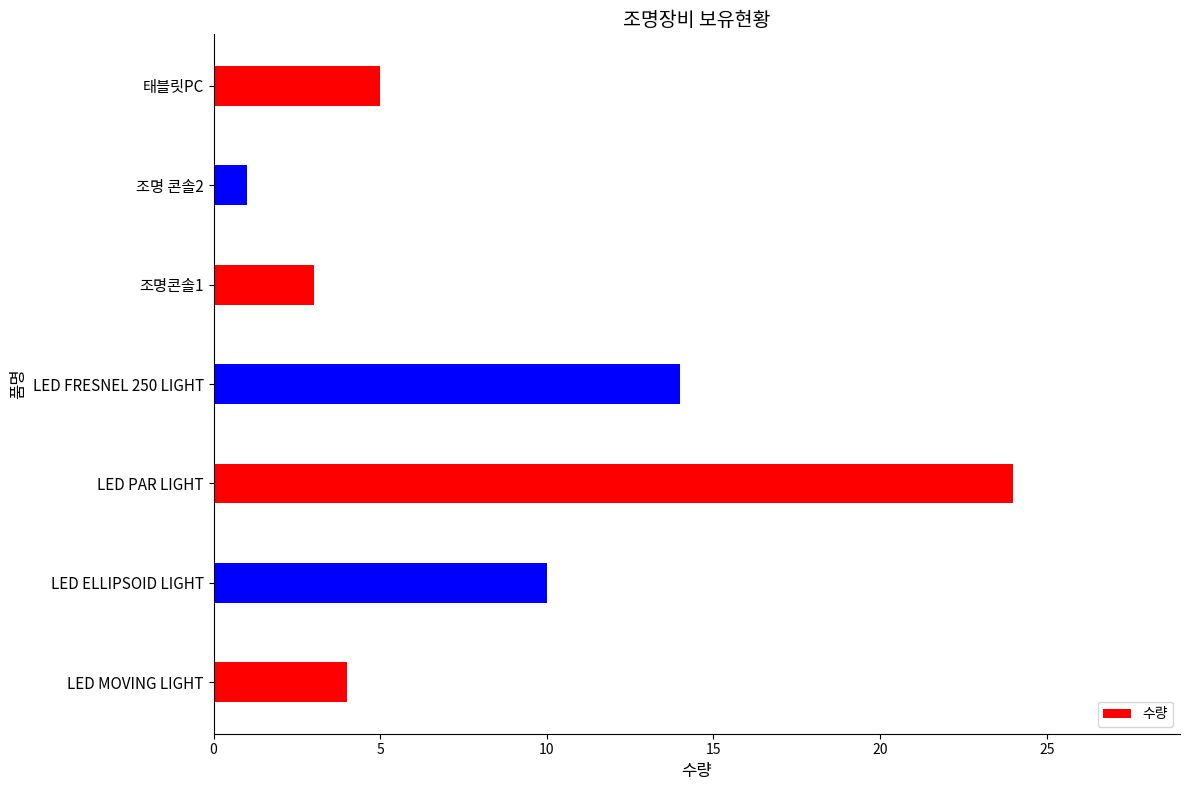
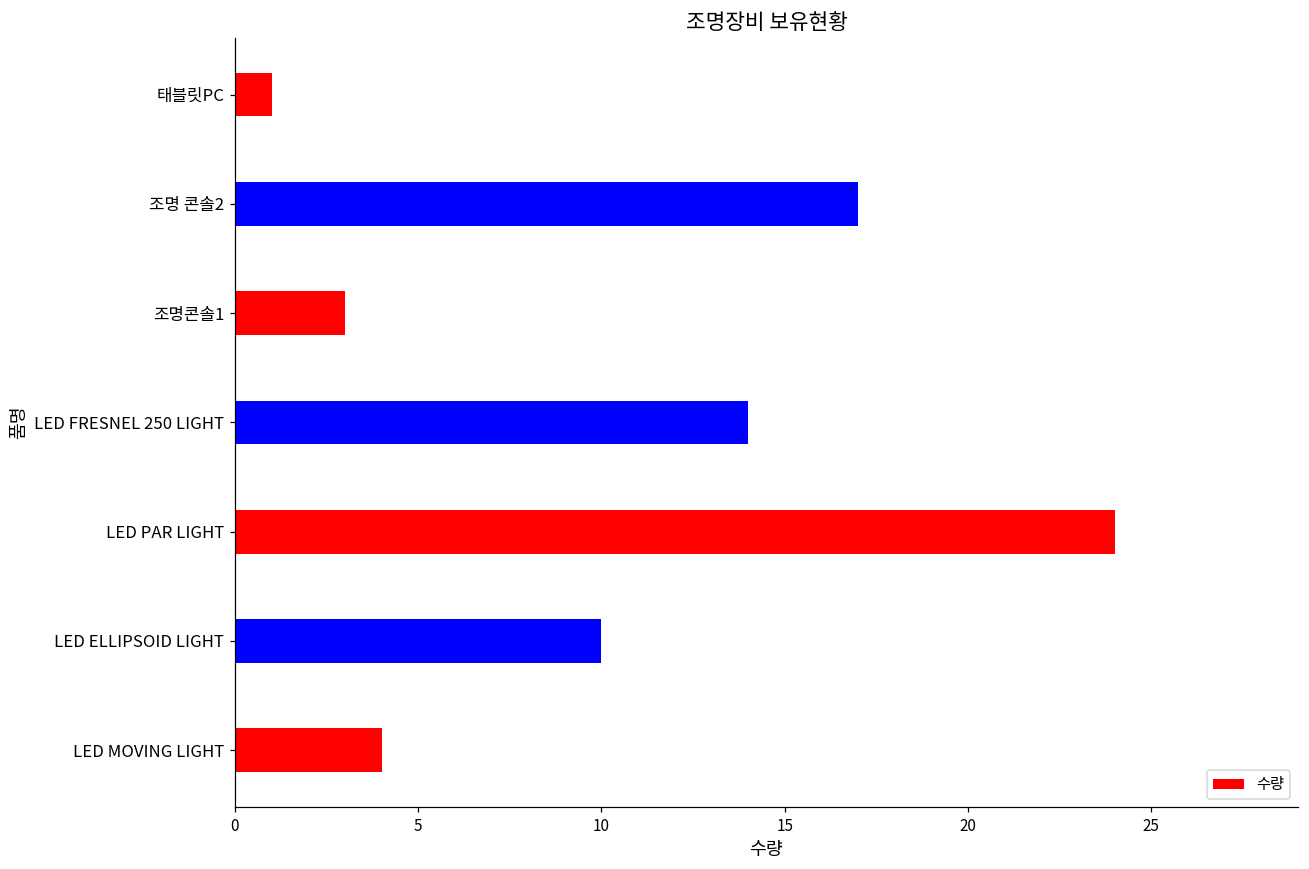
태블릿PC: 5 -> 1
조명 콘솔2: 1 -> 17
